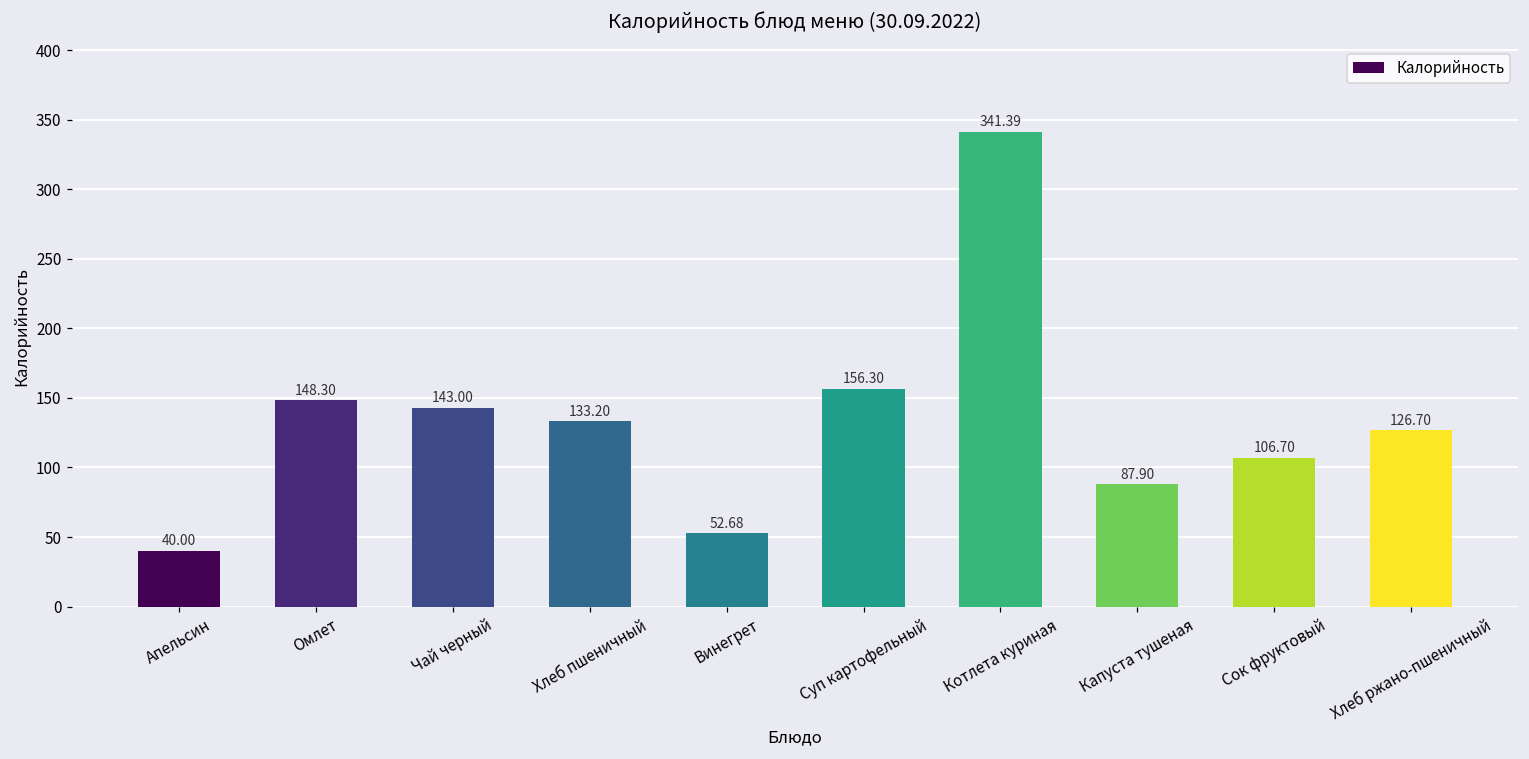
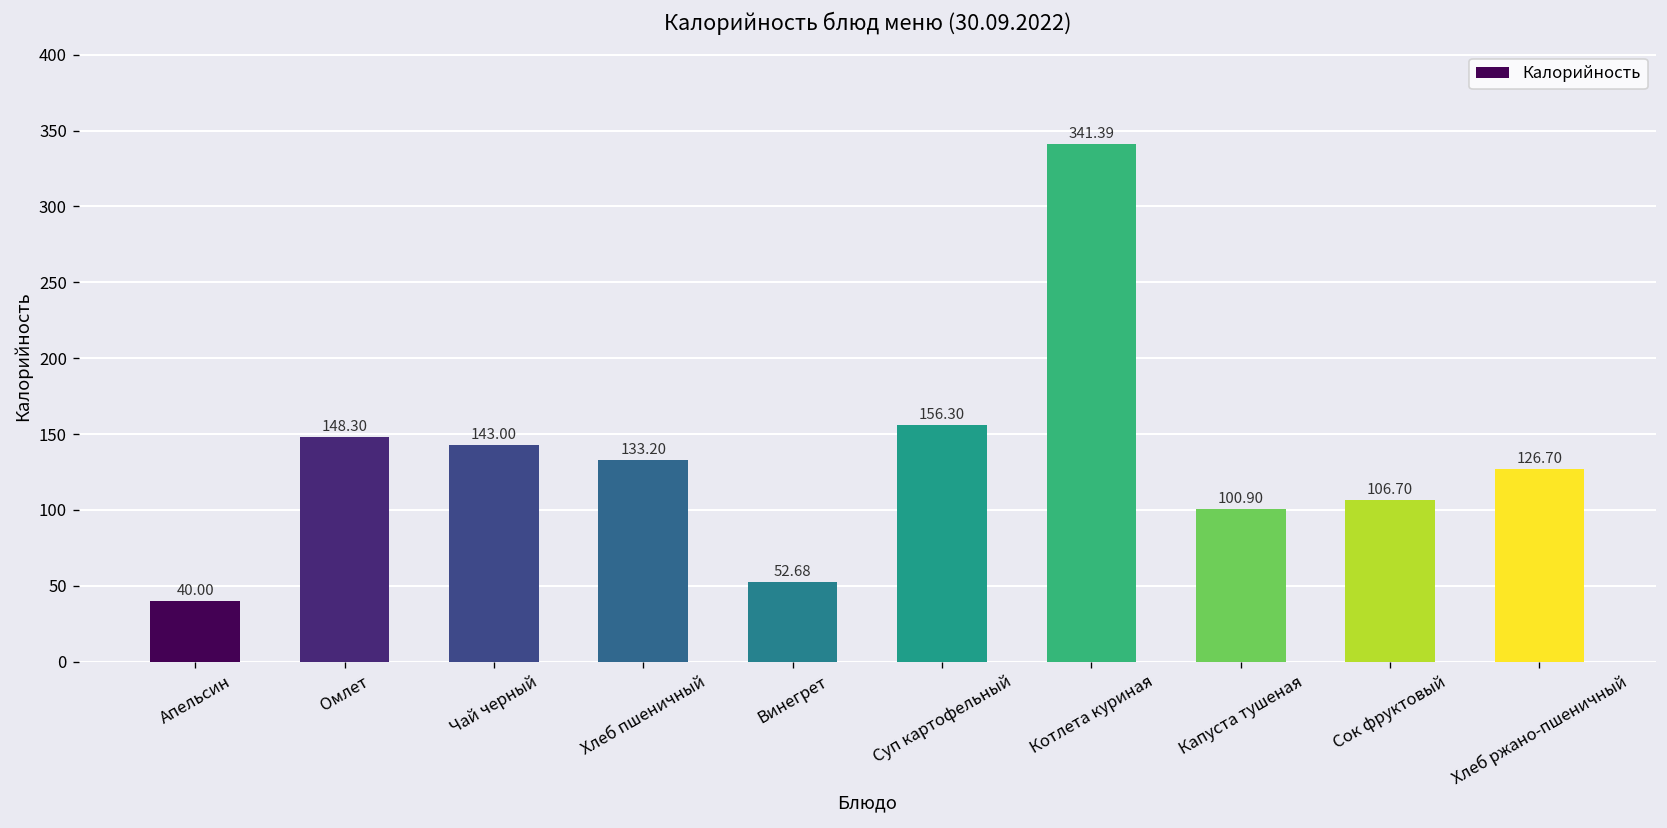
Капуста тушеная: 87.90 -> 100.90
